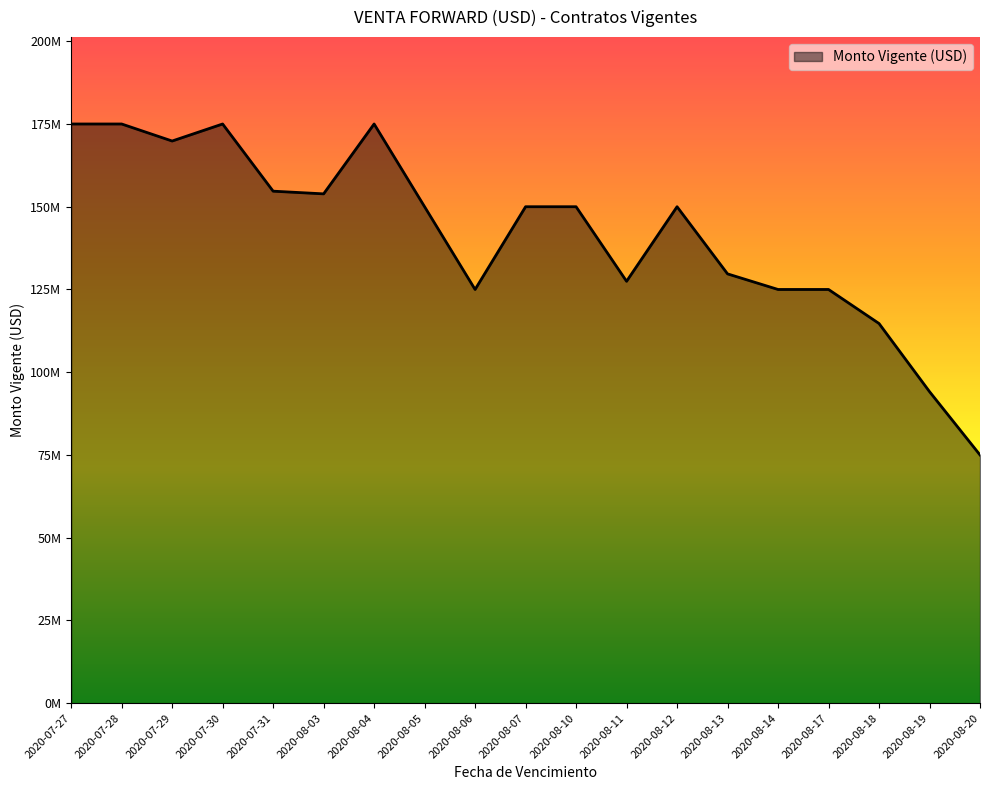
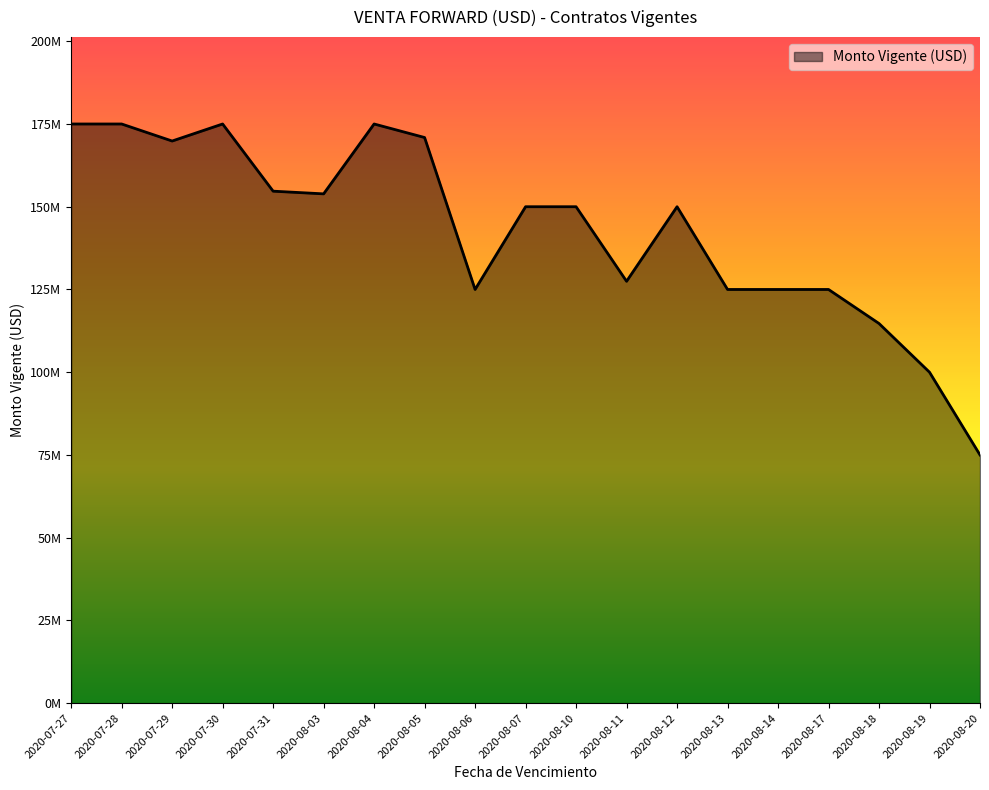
2020-08-05: 150000000 -> 171000000
2020-08-13: 130000000 -> 125000000
2020-08-19: 94000000 -> 100000000
